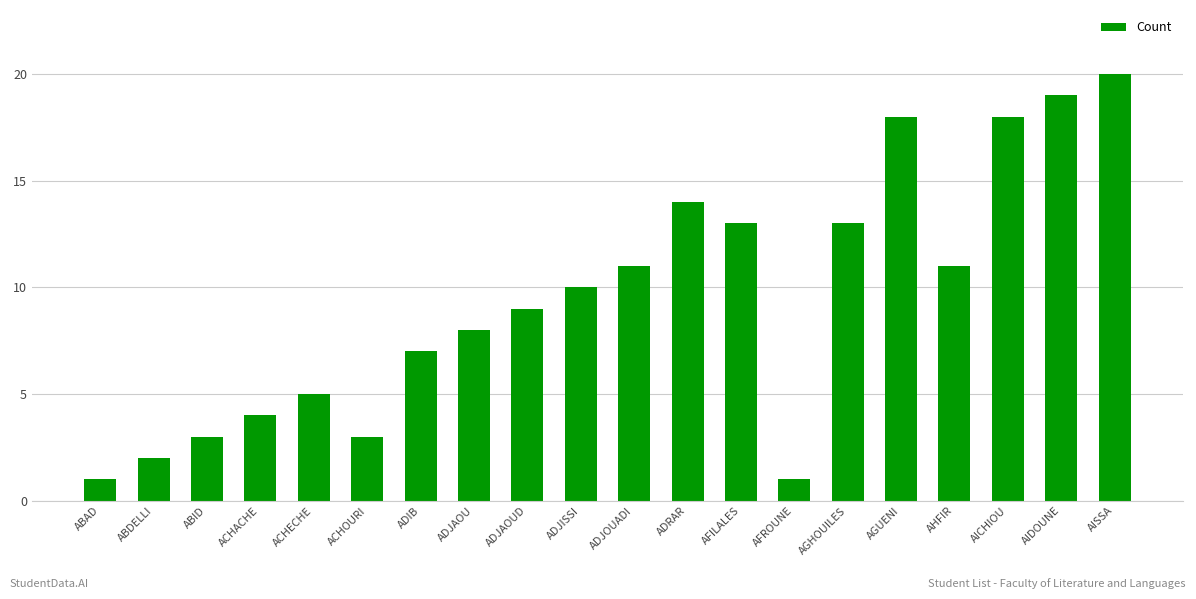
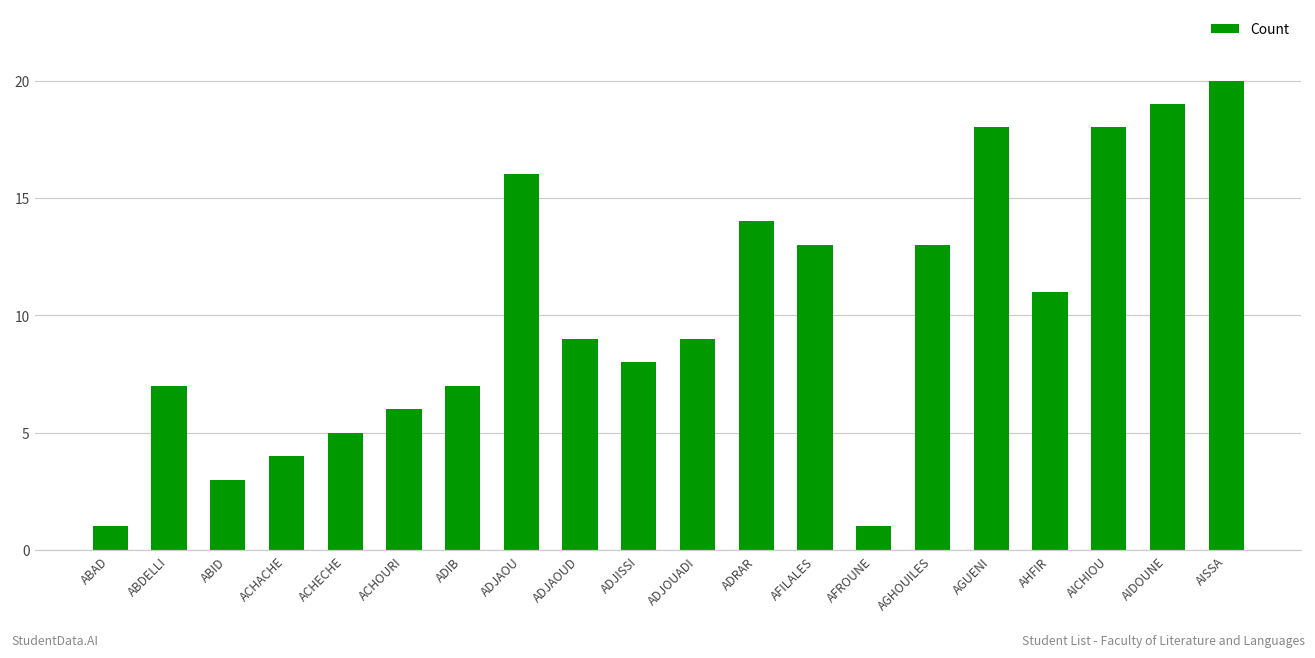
ABDELLI: 2 -> 7
ACHOURI: 3 -> 6
ADJAOU: 8 -> 16
ADJISSI: 10 -> 8
ADJOUADI: 11 -> 9
